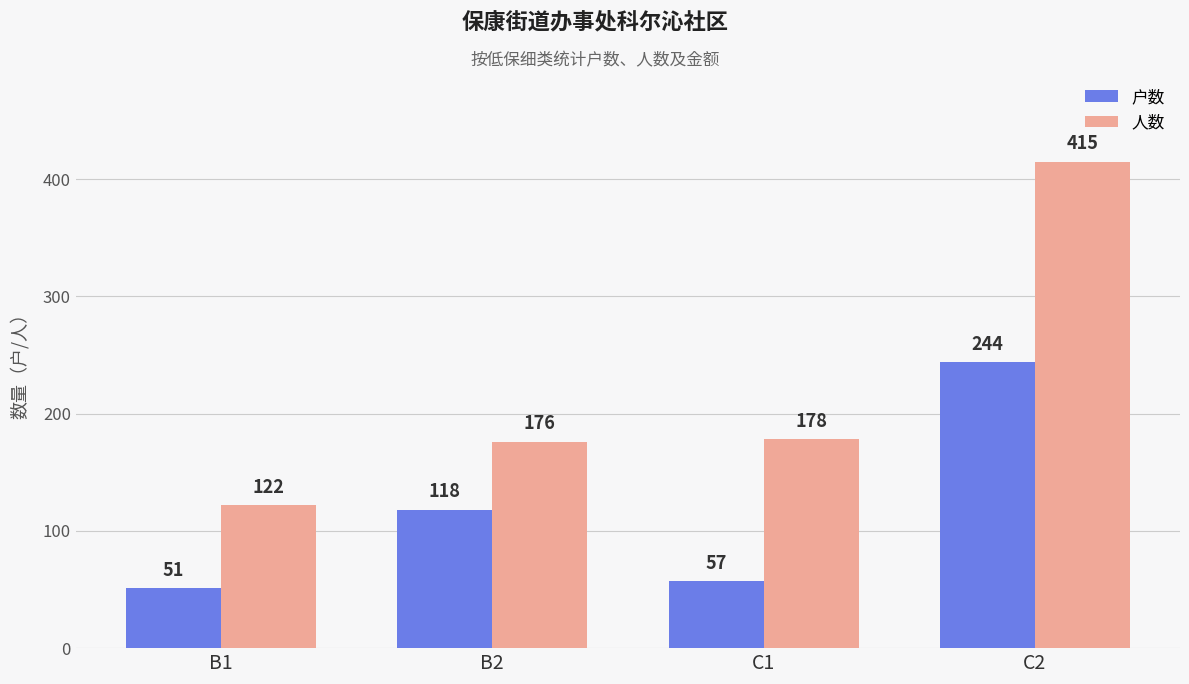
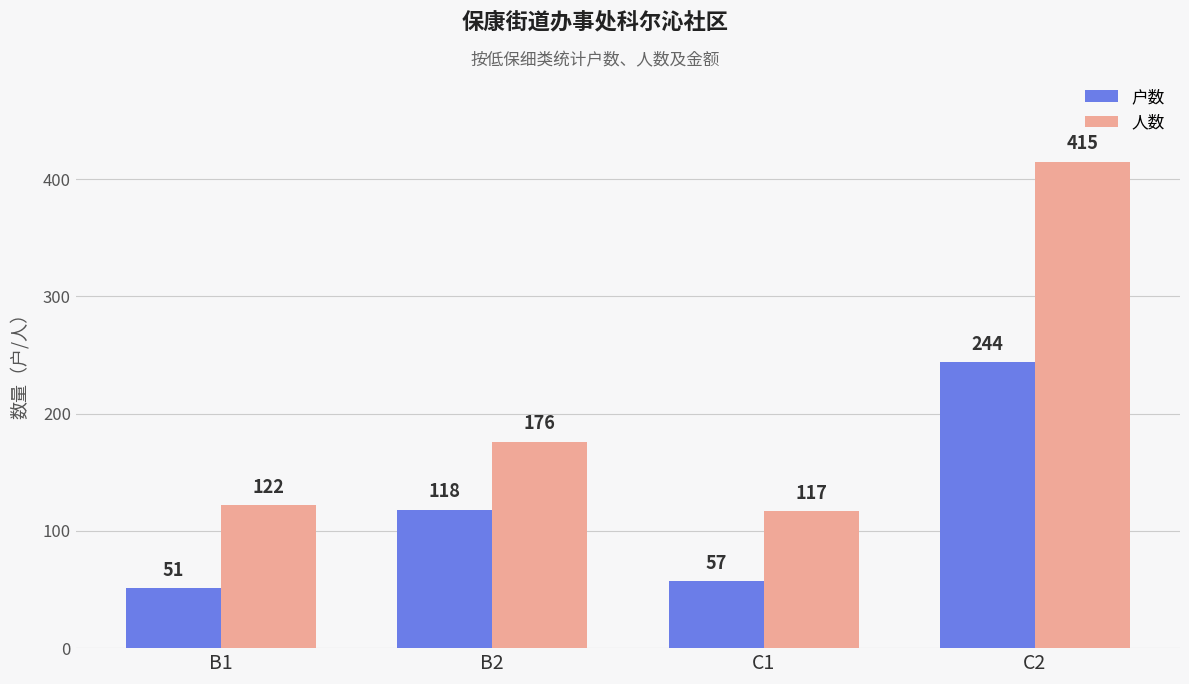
人数, C1: 178 -> 117
